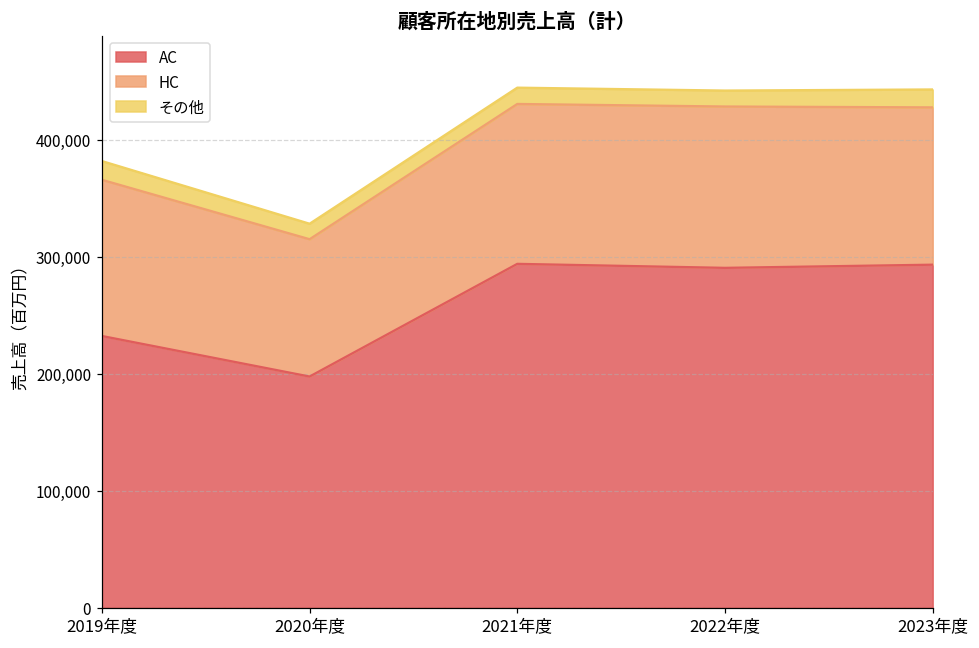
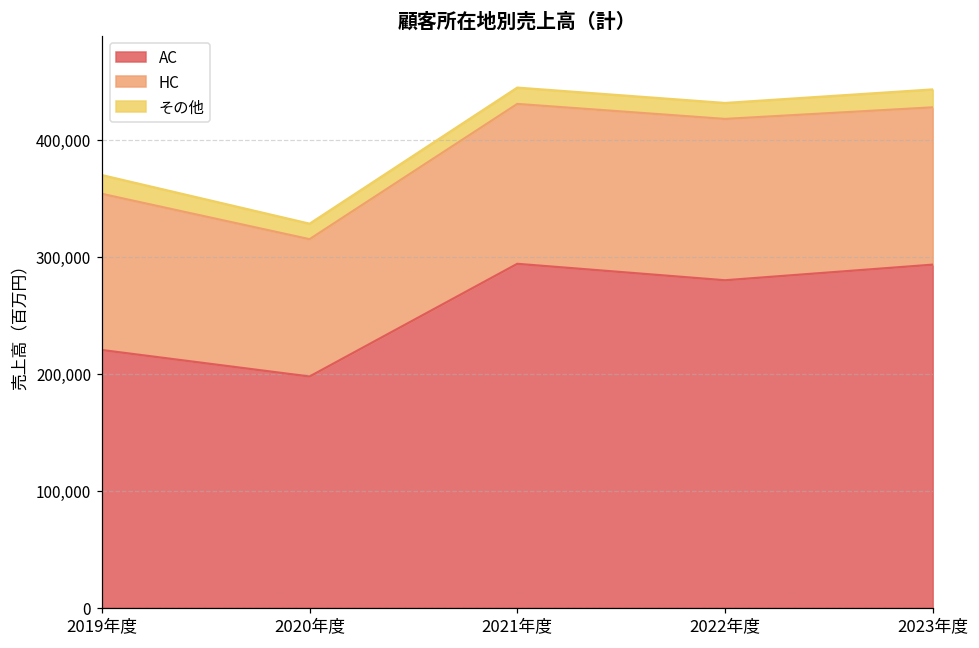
AC, 2019年度: 232,000 -> 220,000
AC, 2022年度: 290,000 -> 280,000
